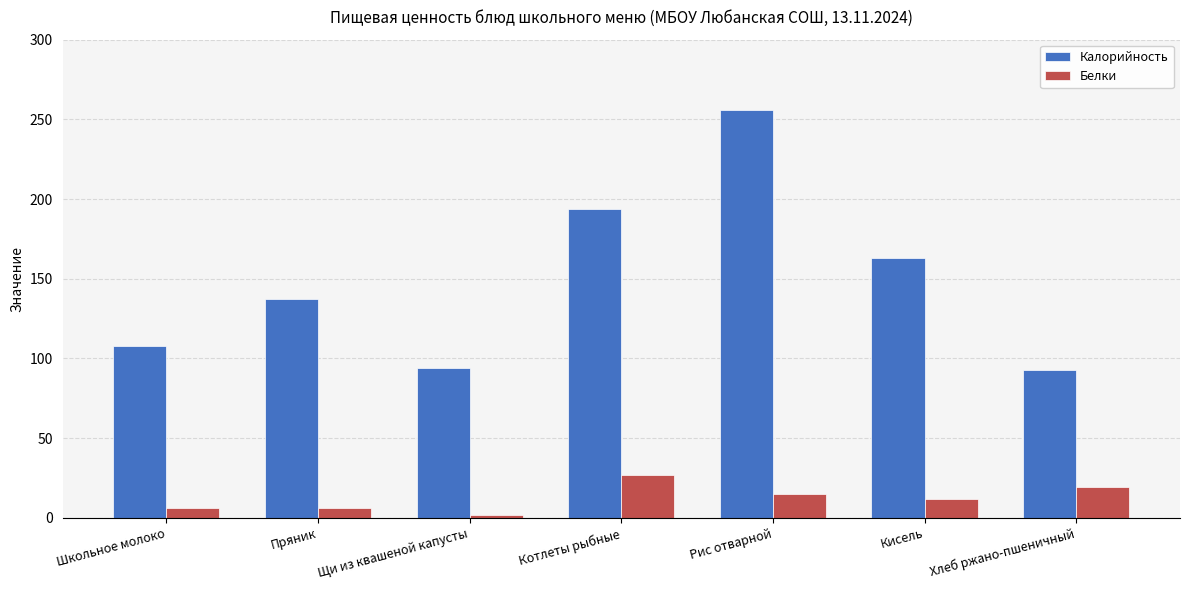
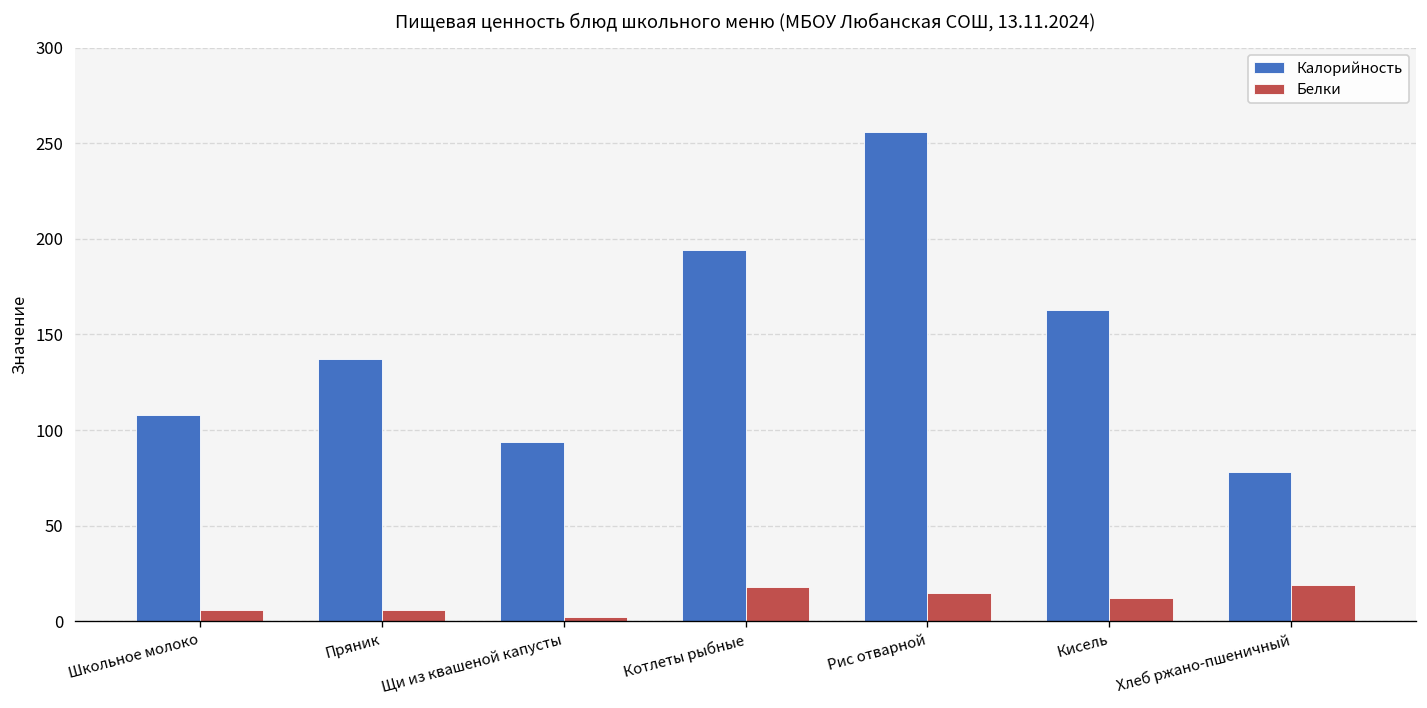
Белки, Котлеты рыбные: 27 -> 18
Калорийность, Хлеб ржано-пшеничный: 93 -> 78
